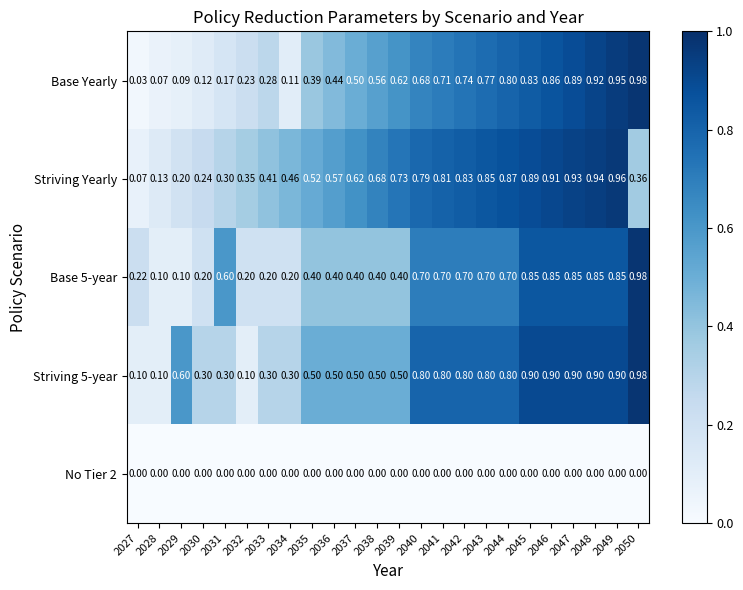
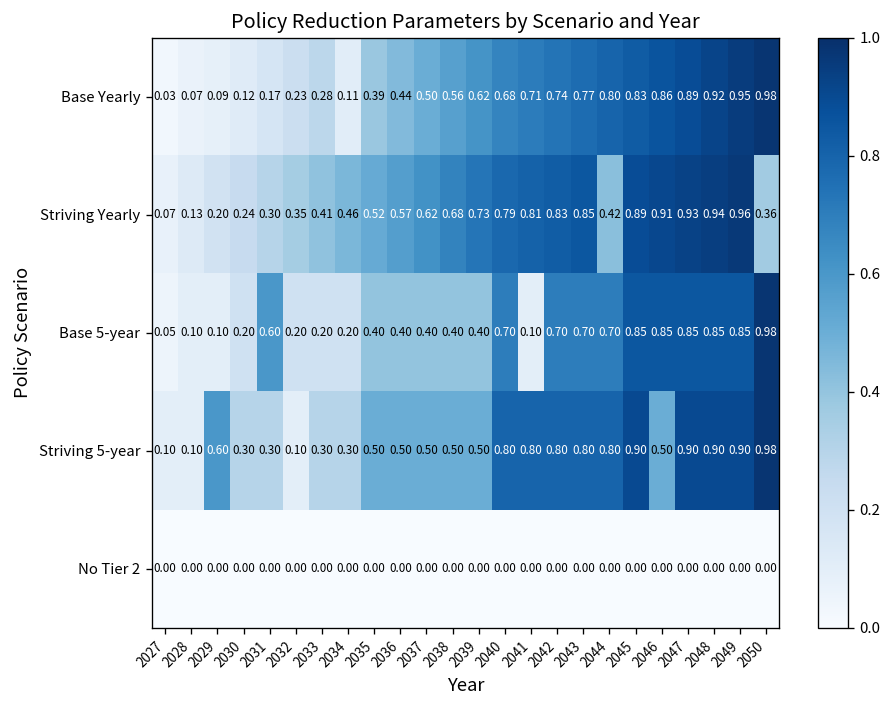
Striving Yearly, 2044: 0.87 -> 0.42
Base 5-year, 2027: 0.22 -> 0.05
Base 5-year, 2041: 0.70 -> 0.10
Striving 5-year, 2046: 0.90 -> 0.50
